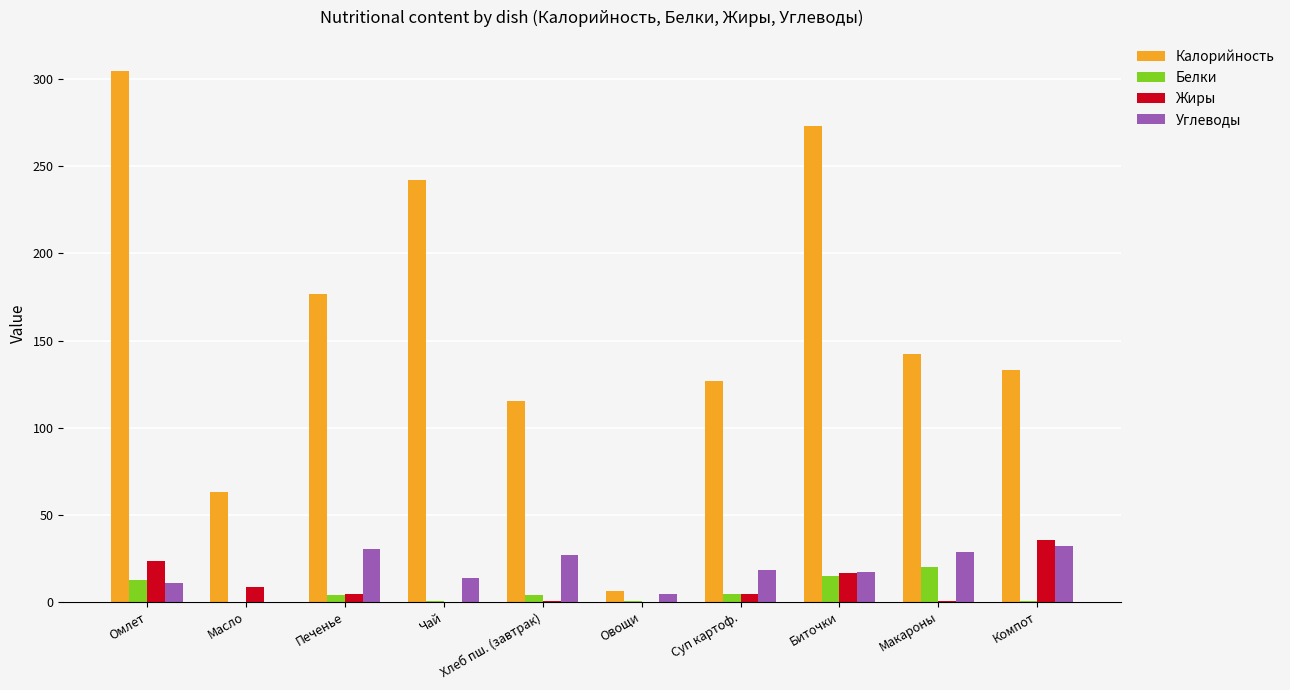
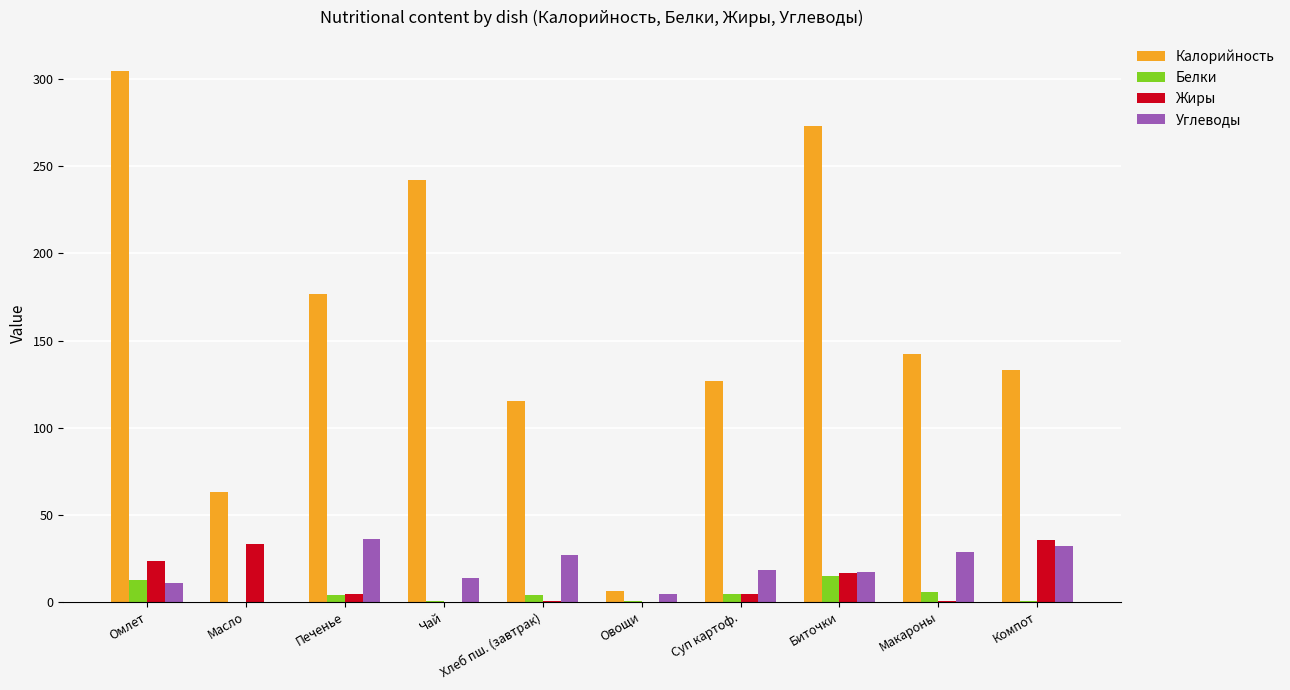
Жиры, Масло: 8 -> 33
Углеводы, Печенье: 30 -> 36
Белки, Макароны: 20 -> 5
